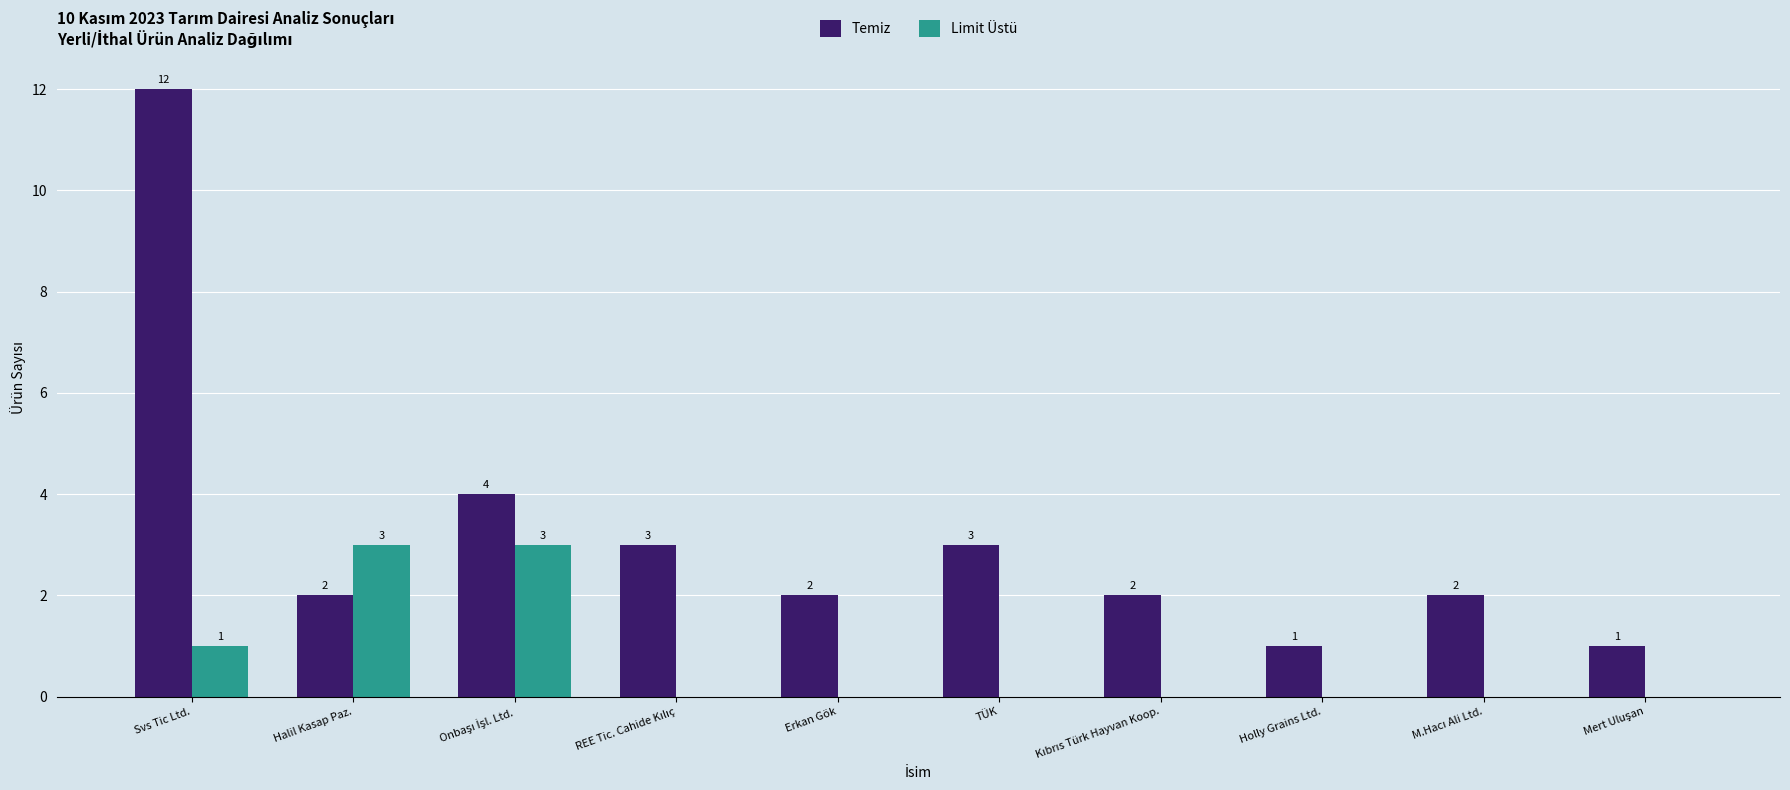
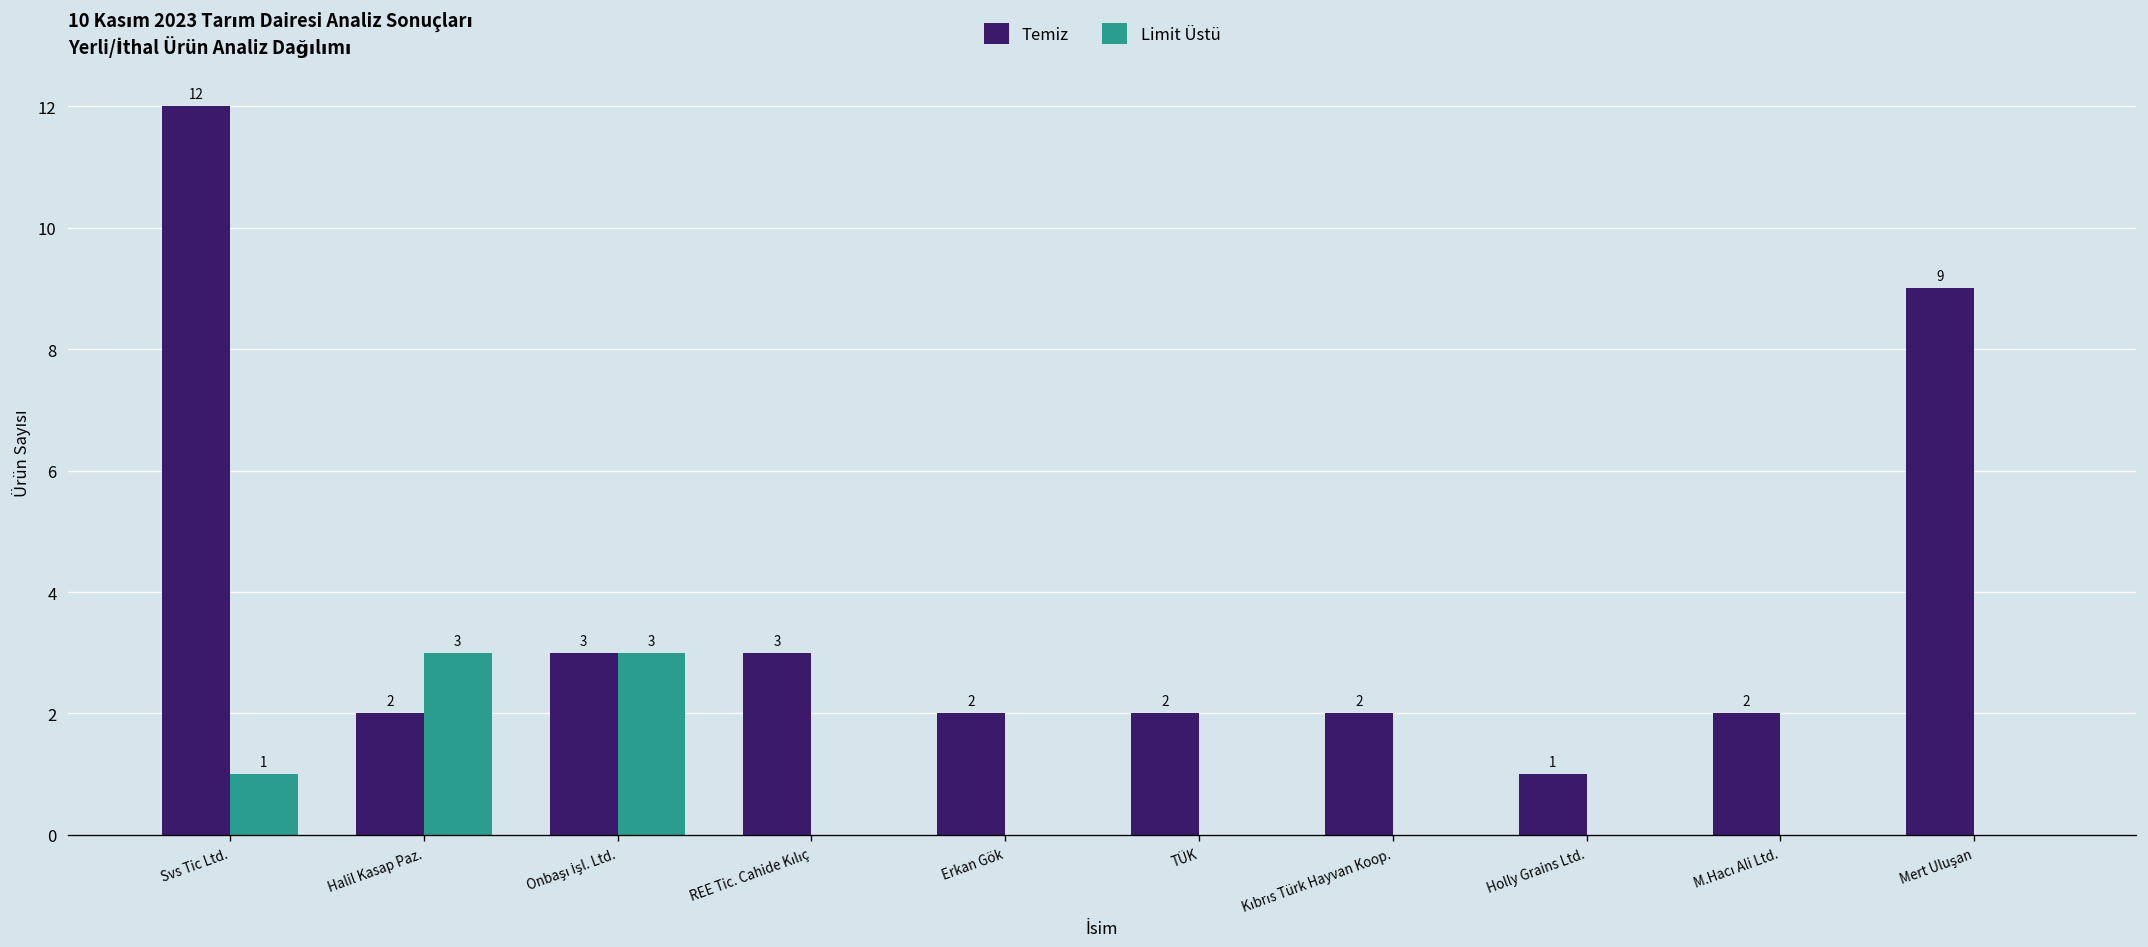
Temiz, Onbaşı İşl. Ltd.: 4 -> 3
Temiz, TÜK: 3 -> 2
Temiz, Mert Uluşan: 1 -> 9
